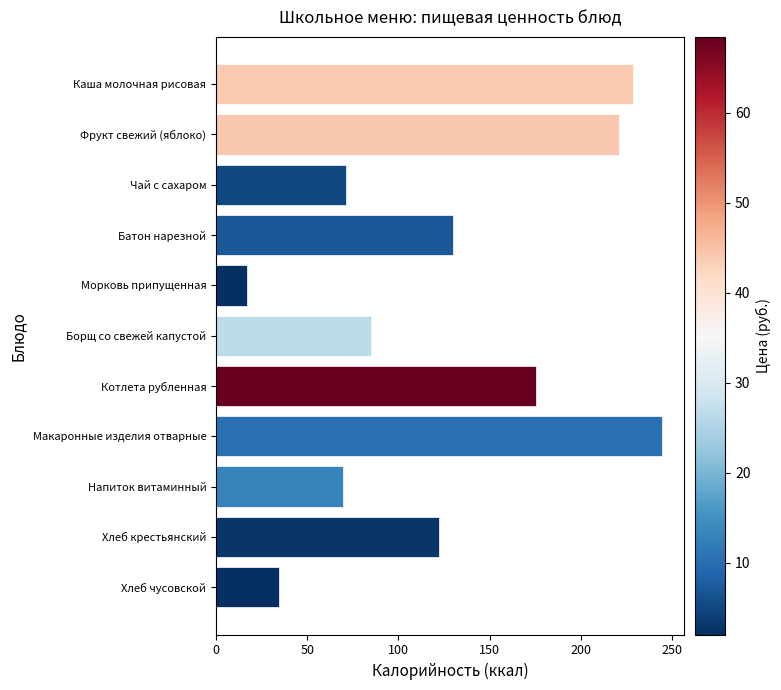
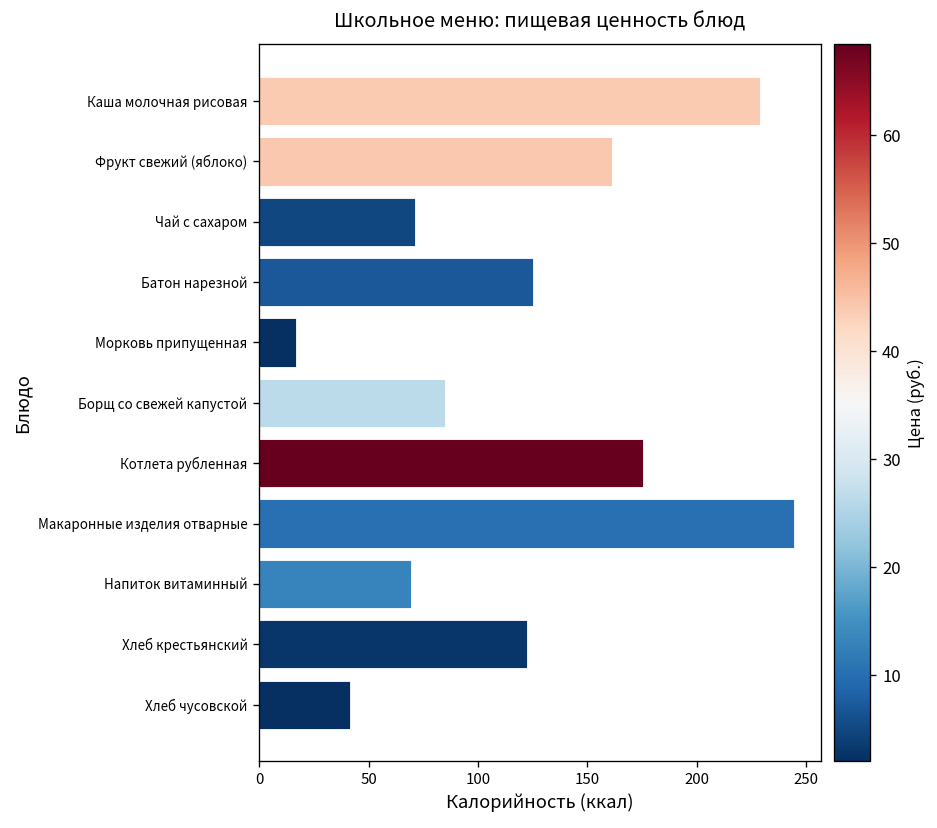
Фрукт свежий (яблоко): 221 -> 161
Батон нарезной: 130 -> 125
Хлеб чусовской: 35 -> 41
